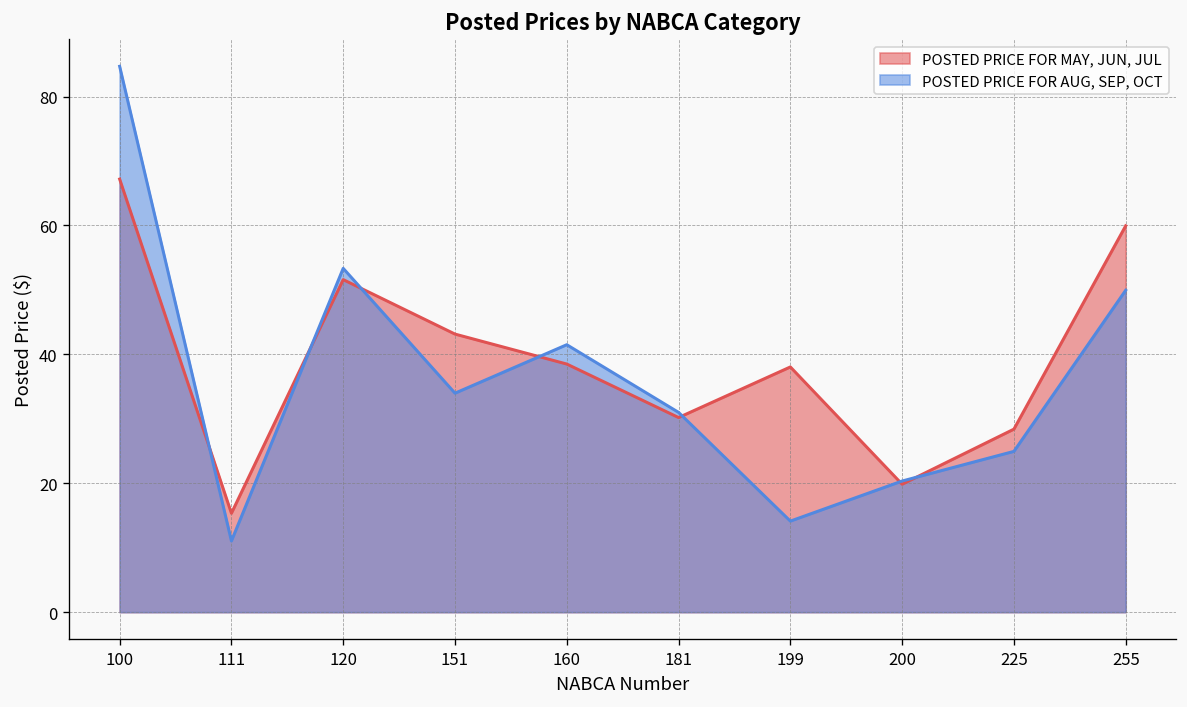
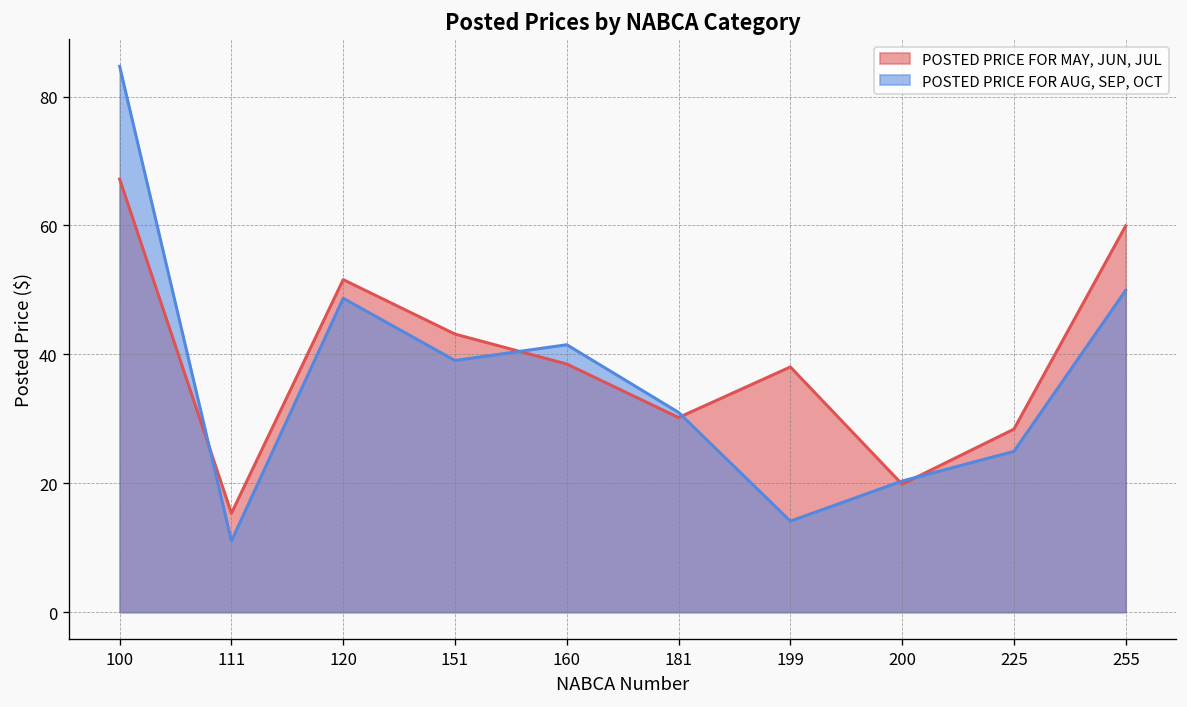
POSTED PRICE FOR AUG, SEP, OCT, 120: 53 -> 49
POSTED PRICE FOR AUG, SEP, OCT, 151: 34 -> 39
